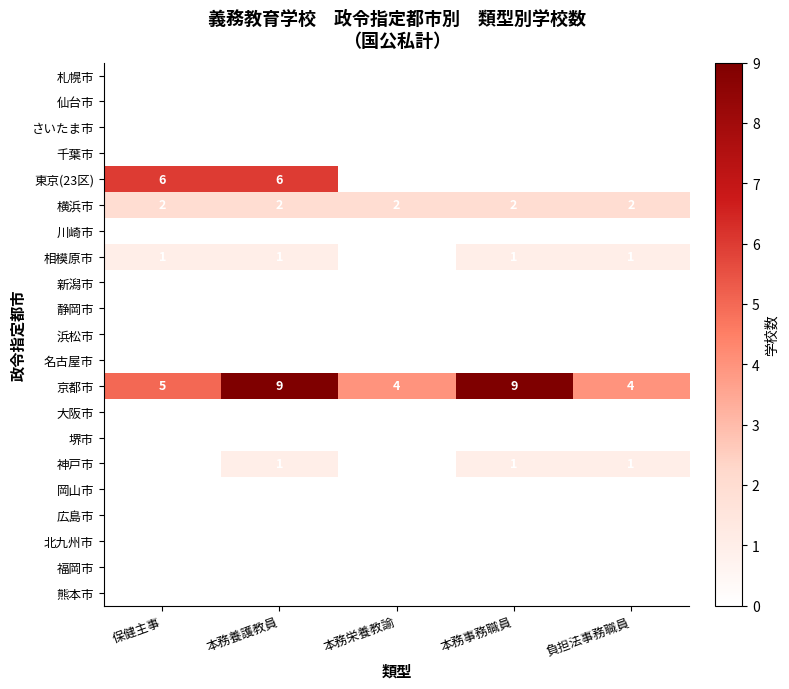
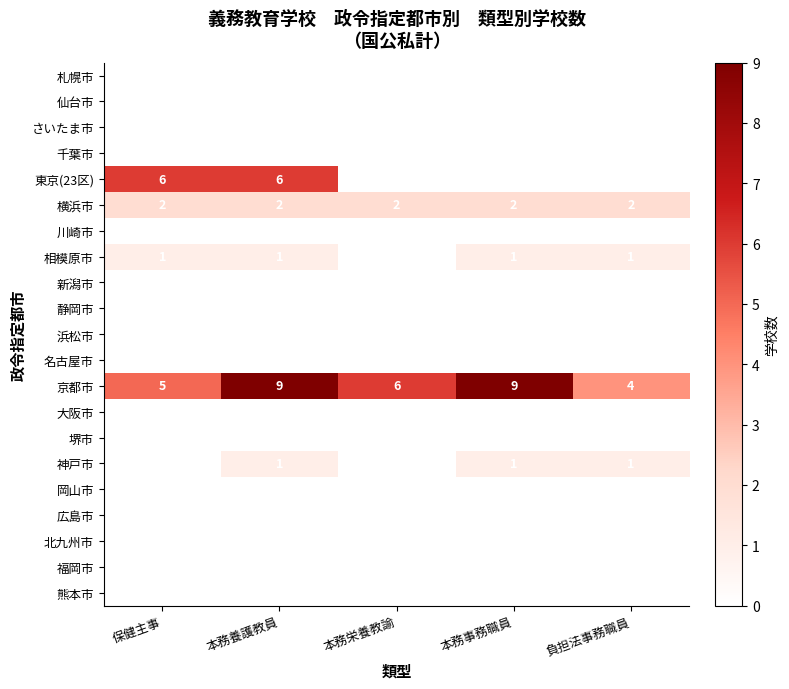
京都市, 本務栄養教諭: 4 -> 6
